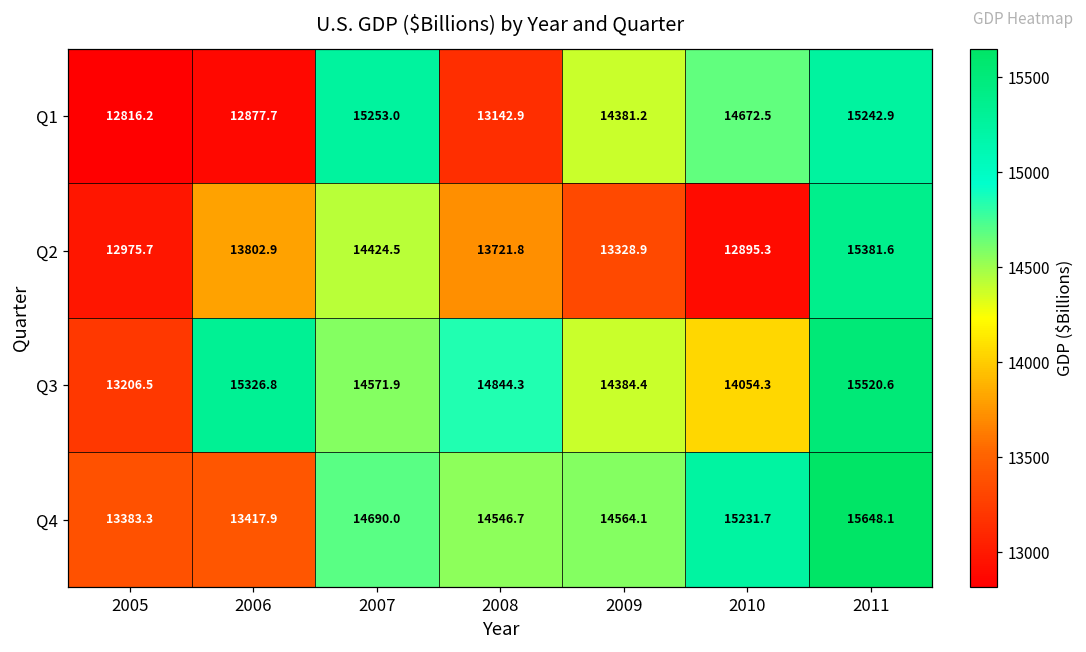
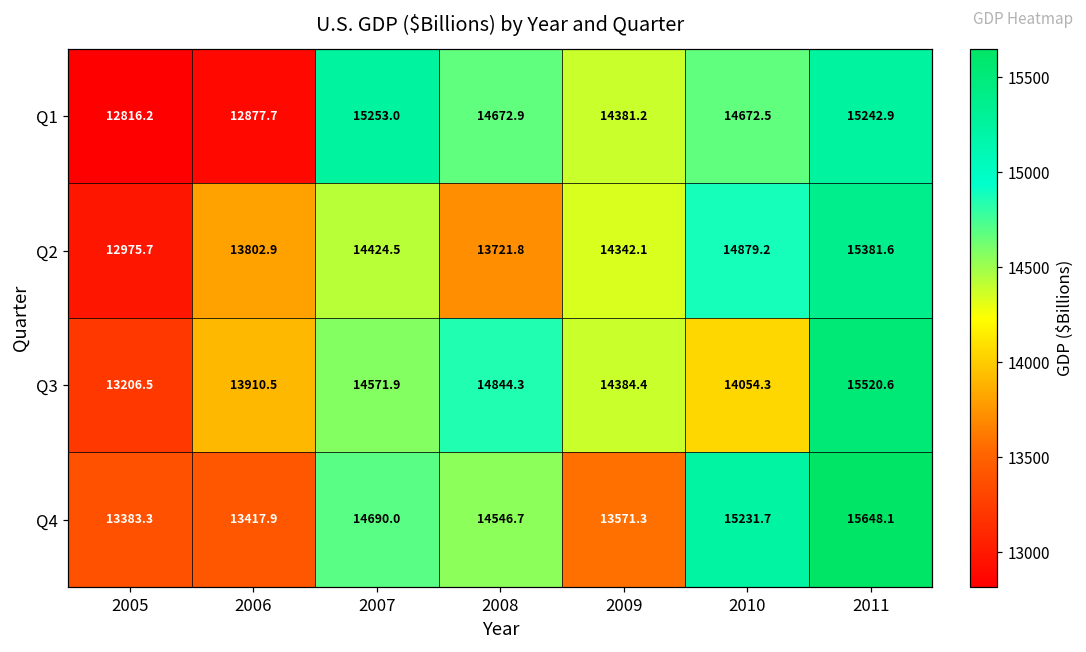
Q1, 2008: 13142.9 -> 14672.9
Q2, 2009: 13328.9 -> 14342.1
Q2, 2010: 12895.3 -> 14879.2
Q3, 2006: 15326.8 -> 13910.5
Q4, 2009: 14564.1 -> 13571.3
